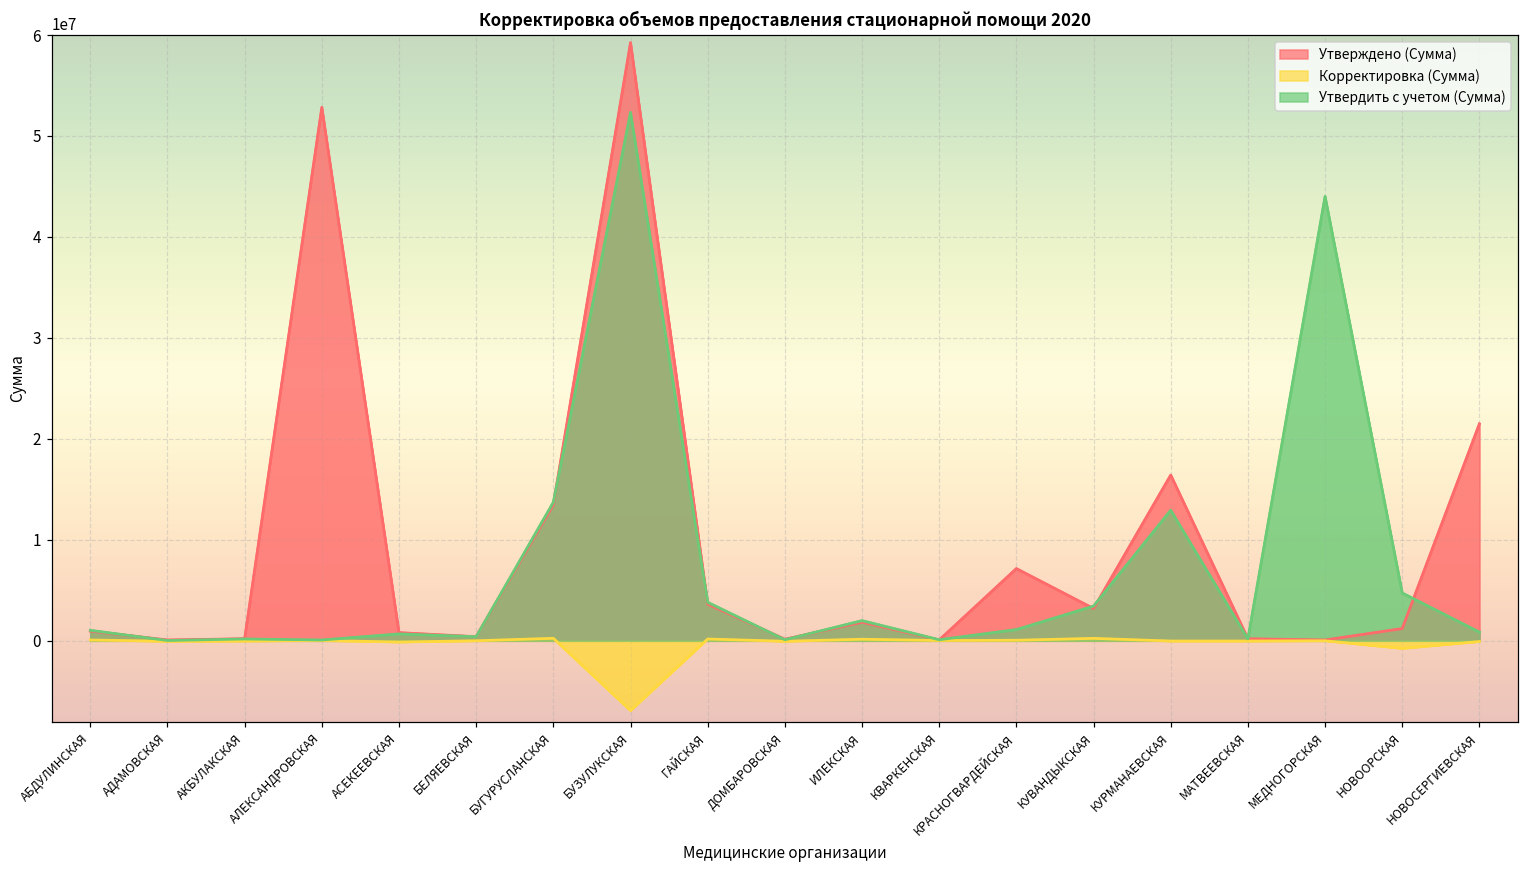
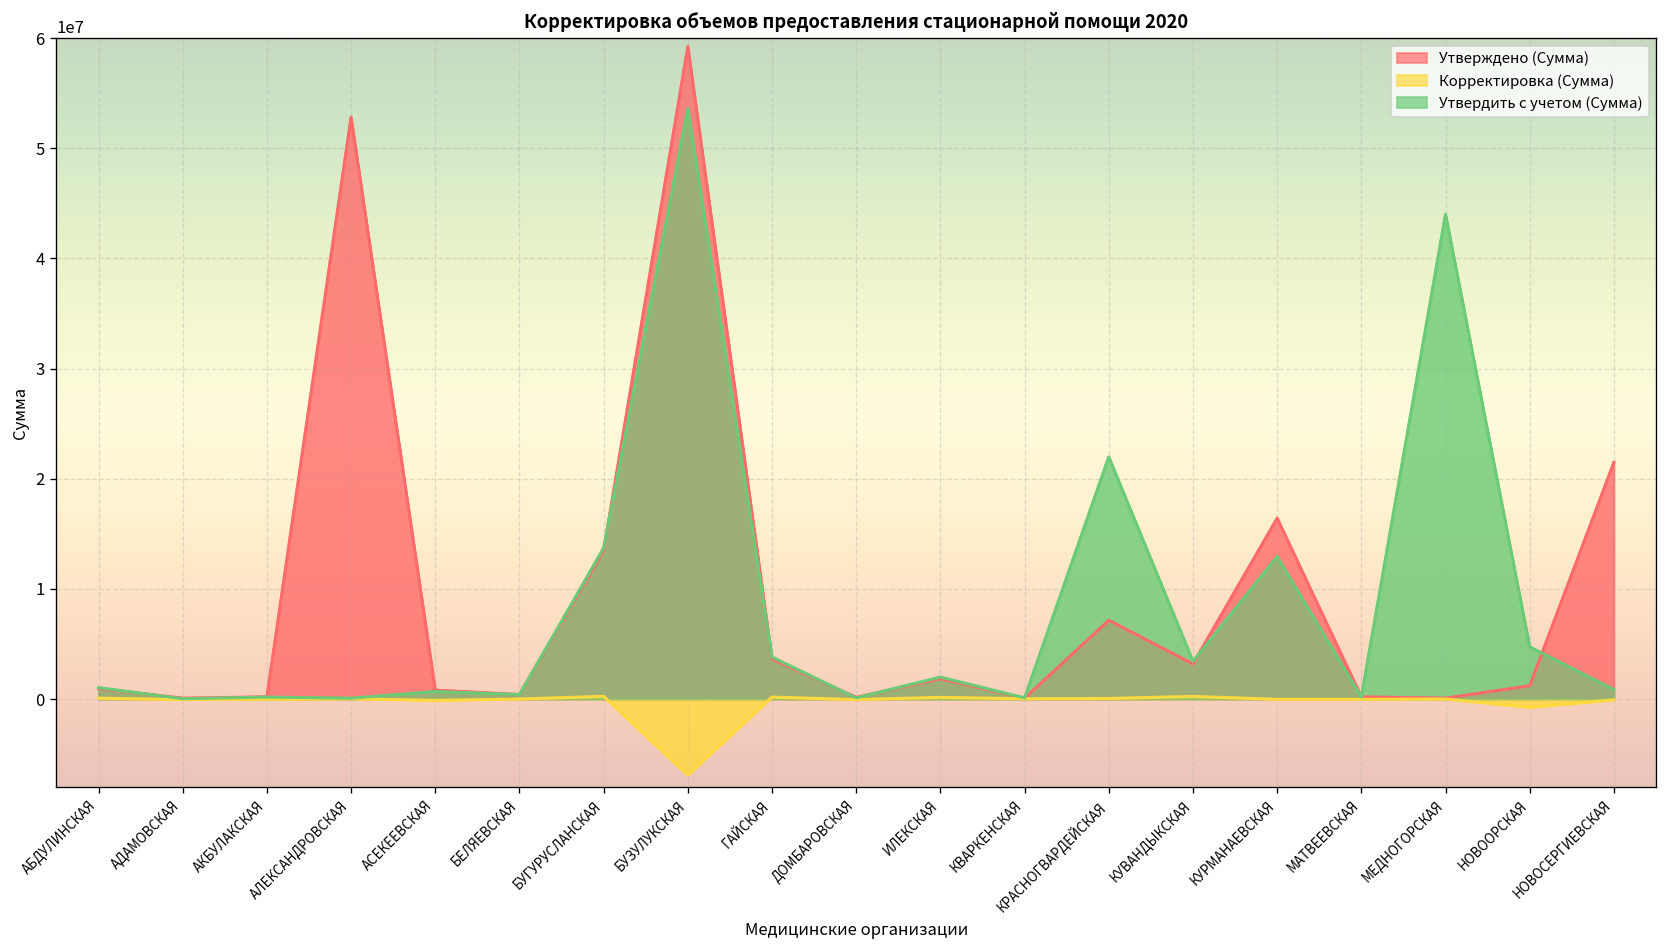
Утвердить с учетом (Сумма), БУЗУЛУКСКАЯ: 52000000 -> 54000000
Утвердить с учетом (Сумма), КРАСНОГВАРДЕЙСКАЯ: 1000000 -> 22000000
